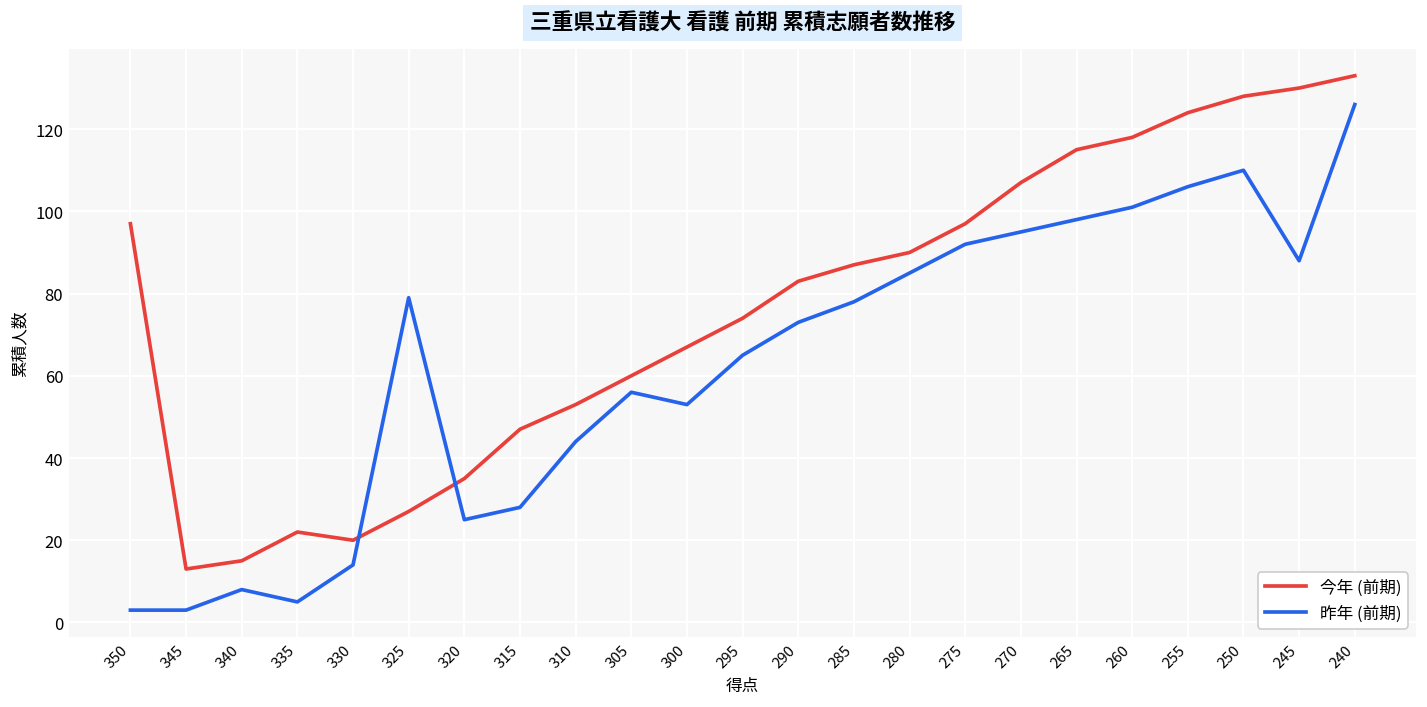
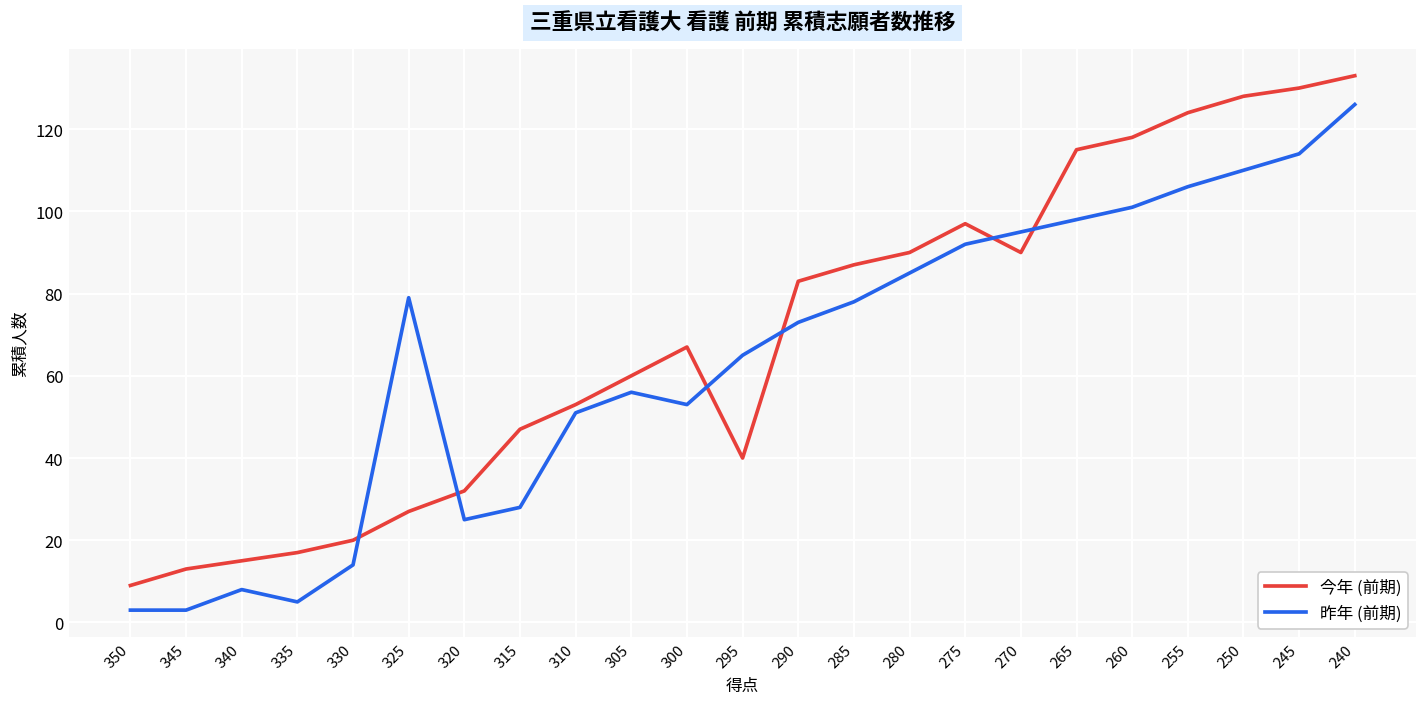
今年 (前期), 350: 97 -> 9
今年 (前期), 335: 22 -> 17
今年 (前期), 320: 35 -> 32
昨年 (前期), 310: 44 -> 51
今年 (前期), 295: 74 -> 40
今年 (前期), 270: 107 -> 90
昨年 (前期), 245: 88 -> 114
